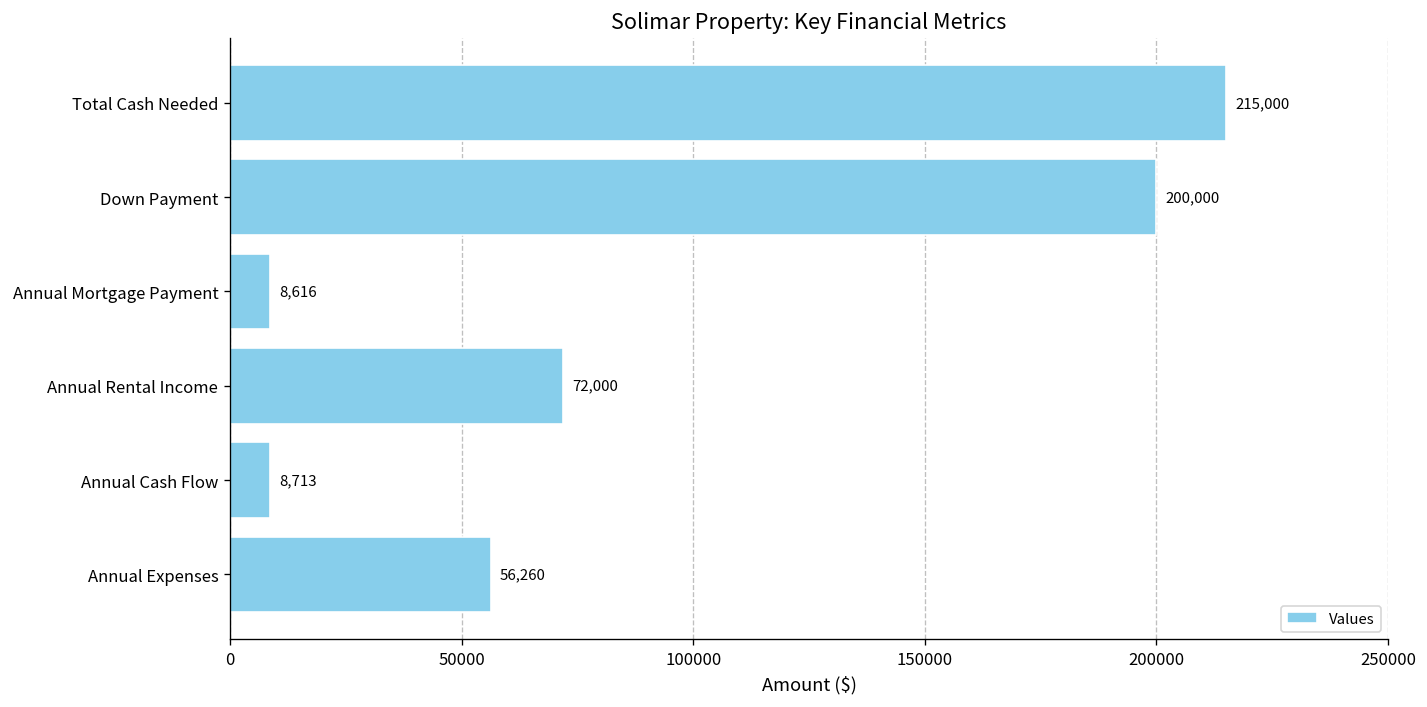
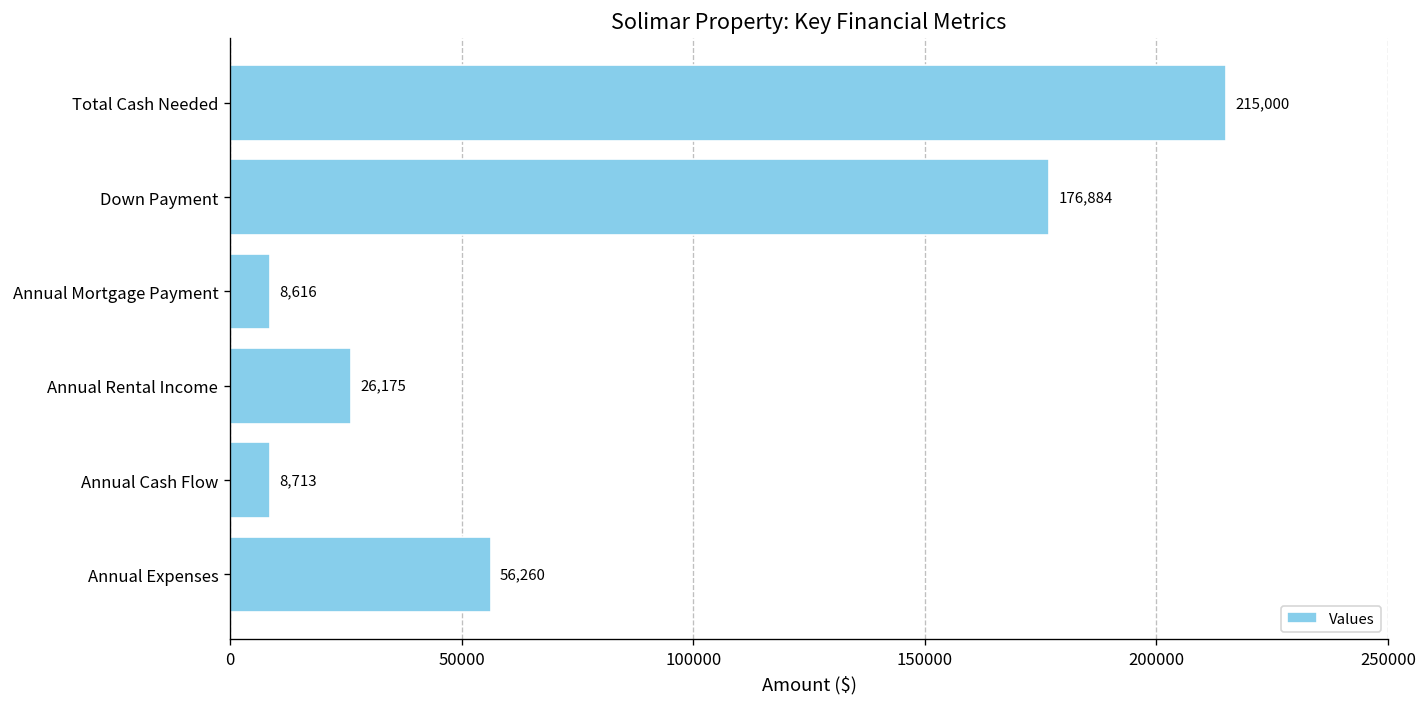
Down Payment: 200,000 -> 176,884
Annual Rental Income: 72,000 -> 26,175
